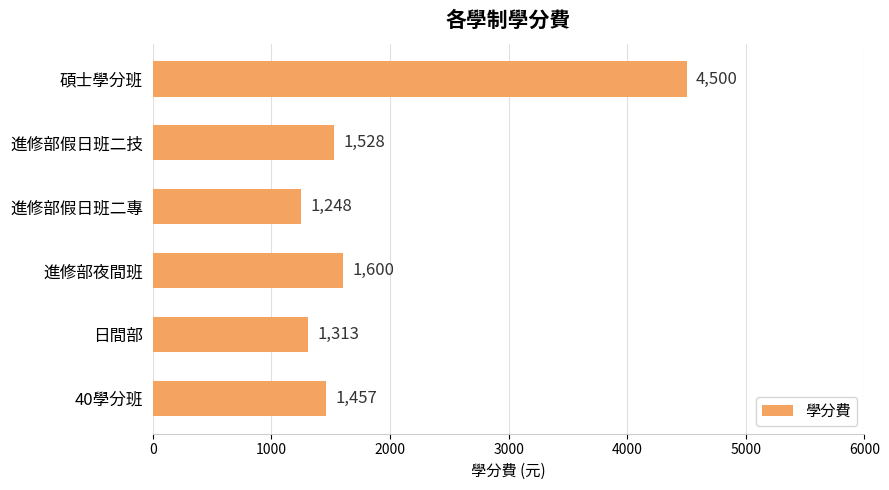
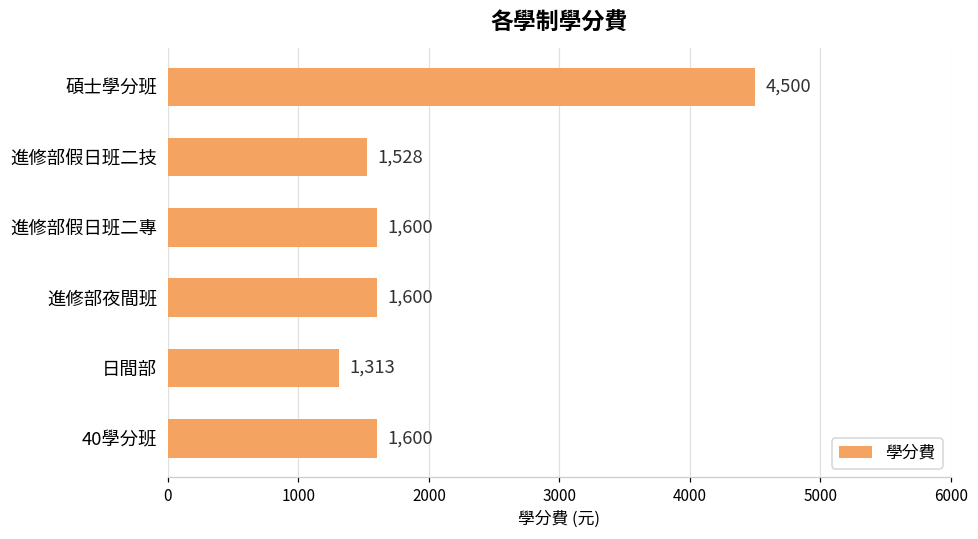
進修部假日班二專: 1,248 -> 1,600
40學分班: 1,457 -> 1,600
